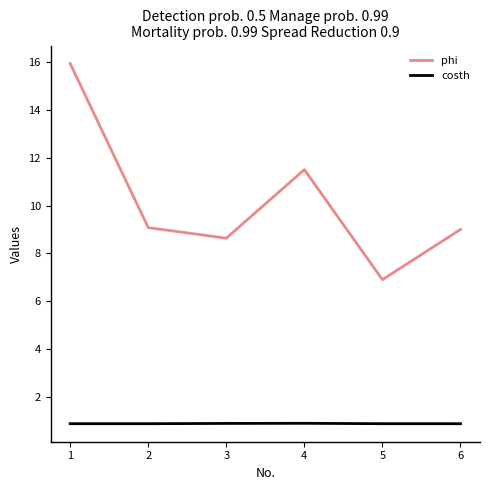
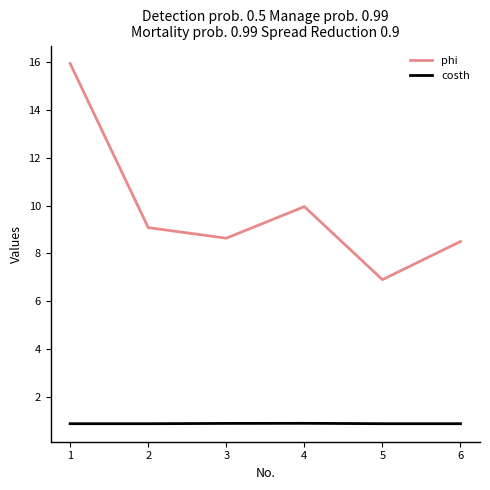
phi, 4: 11.5 -> 10.0
phi, 6: 9.0 -> 8.5
